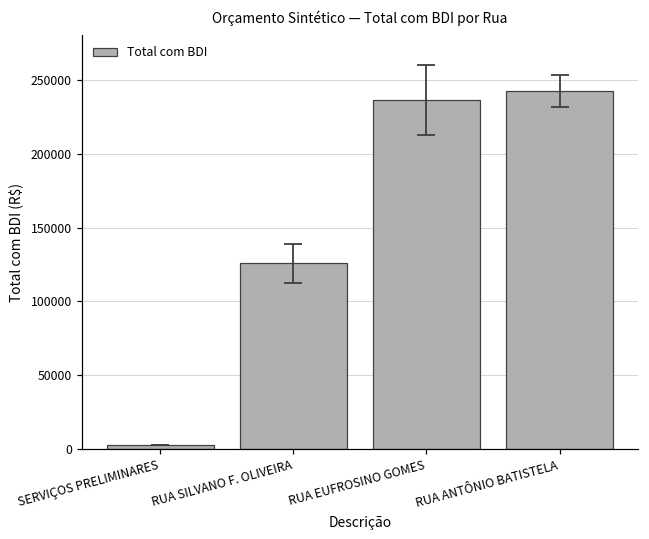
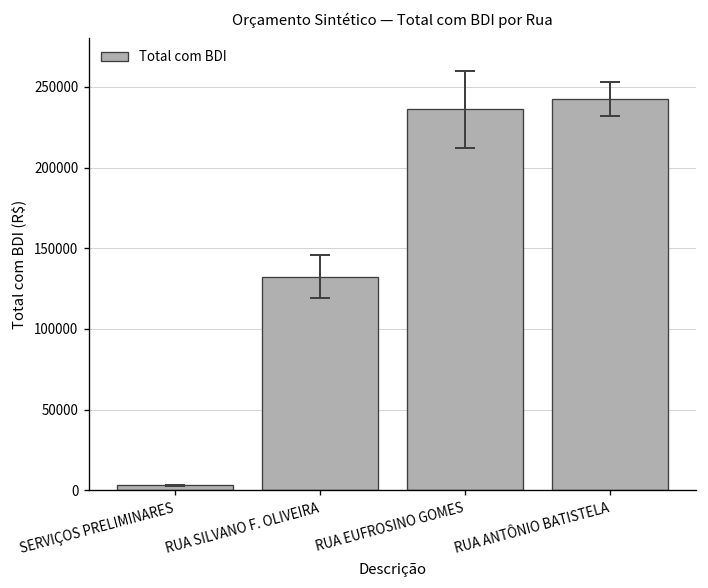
Total com BDI, RUA SILVANO F. OLIVEIRA: 126000 -> 132000
